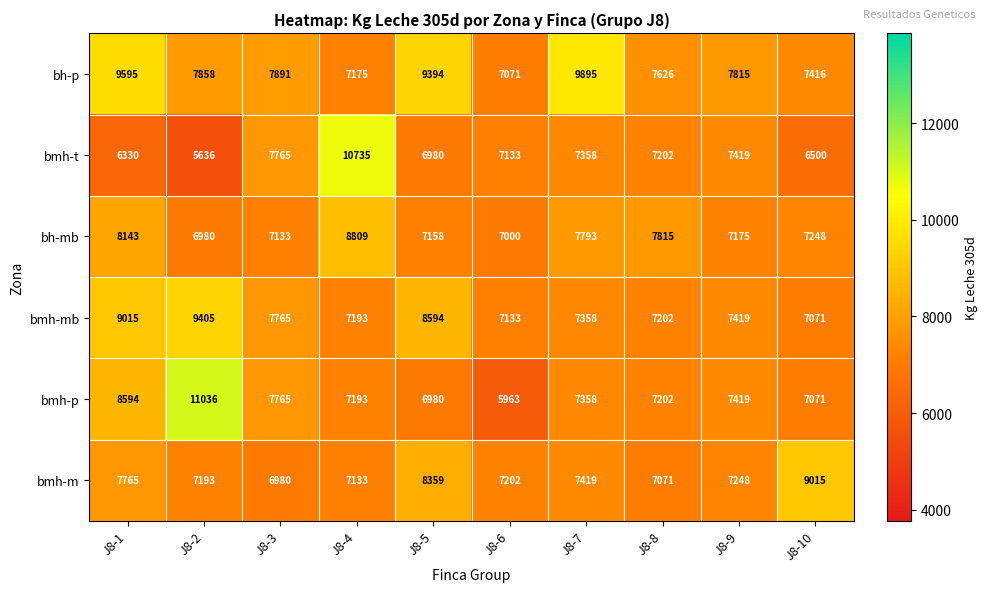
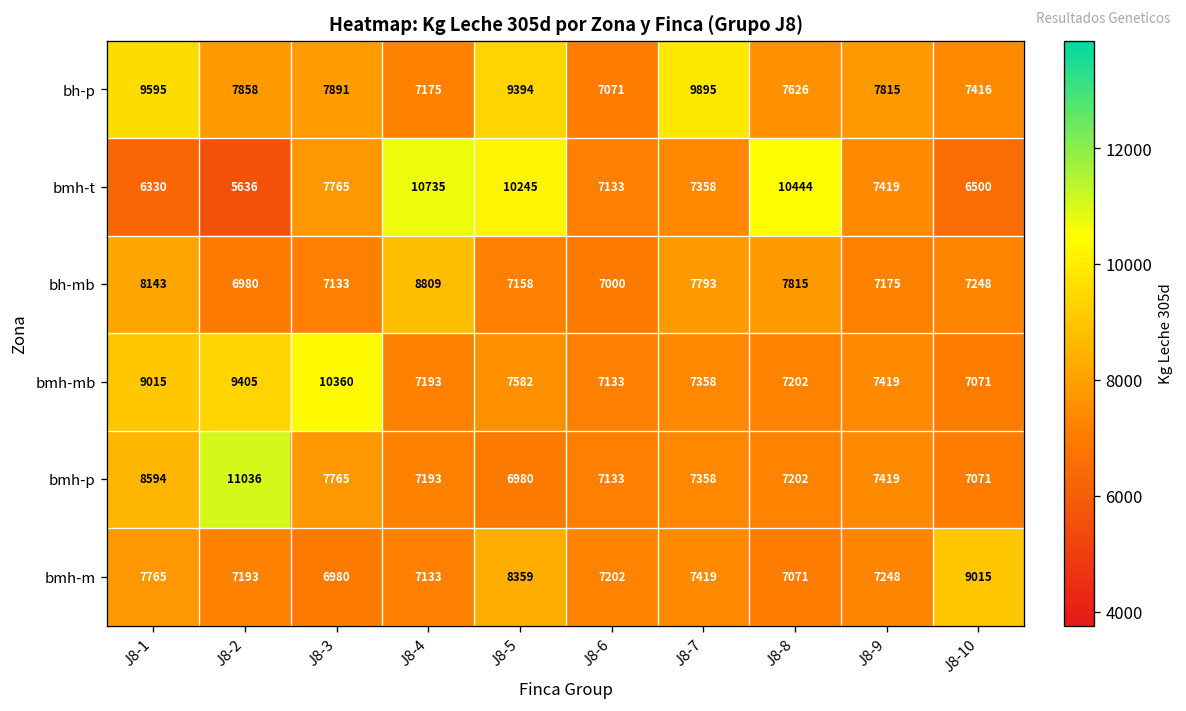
bmh-t, J8-5: 6980 -> 10245
bmh-t, J8-8: 7202 -> 10444
bmh-mb, J8-3: 7765 -> 10360
bmh-mb, J8-5: 8594 -> 7582
bmh-p, J8-6: 5963 -> 7133
